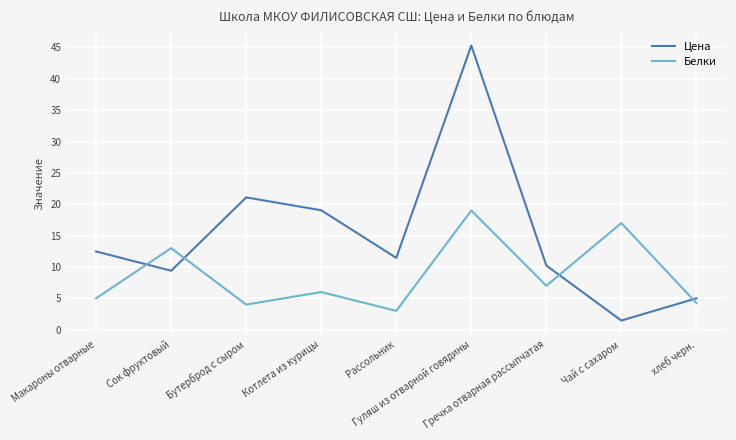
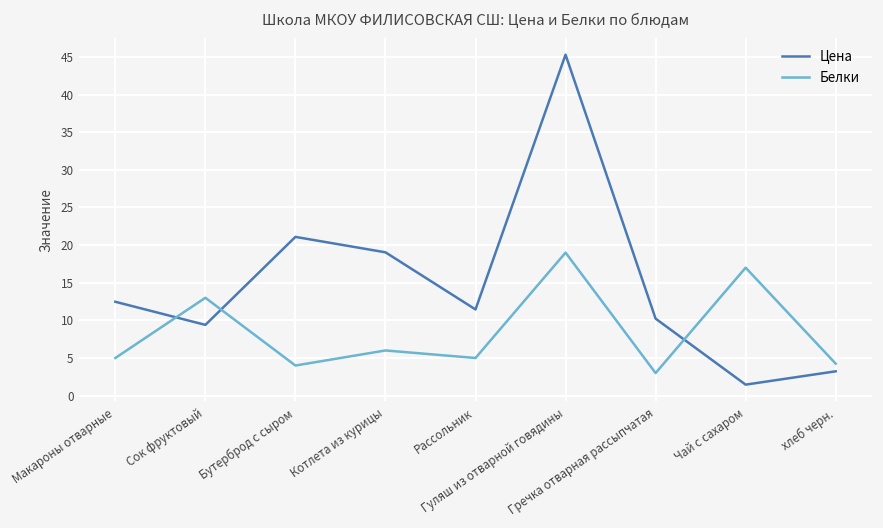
Белки, Рассольник: 3 -> 5
Белки, Гречка отварная рассыпчатая: 7 -> 3
Цена, хлеб черн.: 5 -> 3
